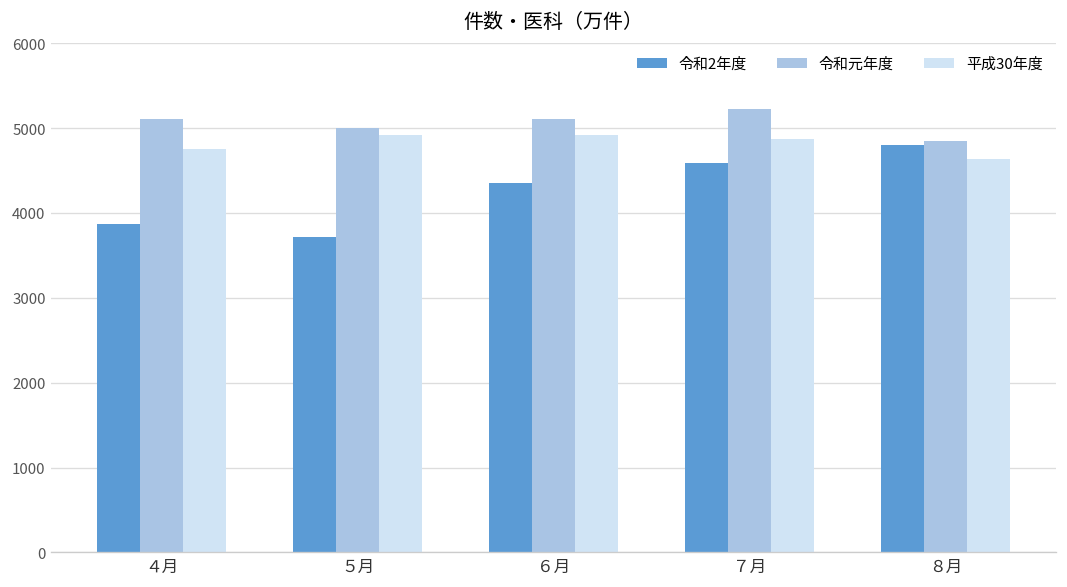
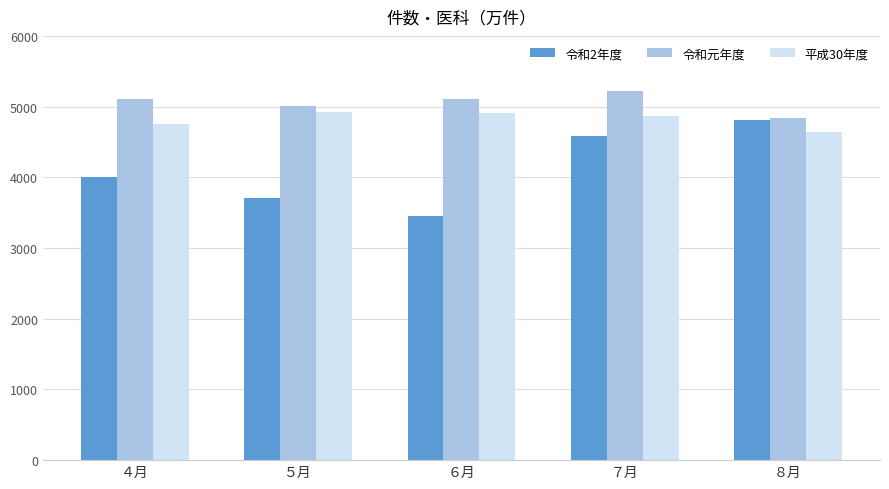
令和2年度, ４月: 3900 -> 4000
令和2年度, ６月: 4400 -> 3500
